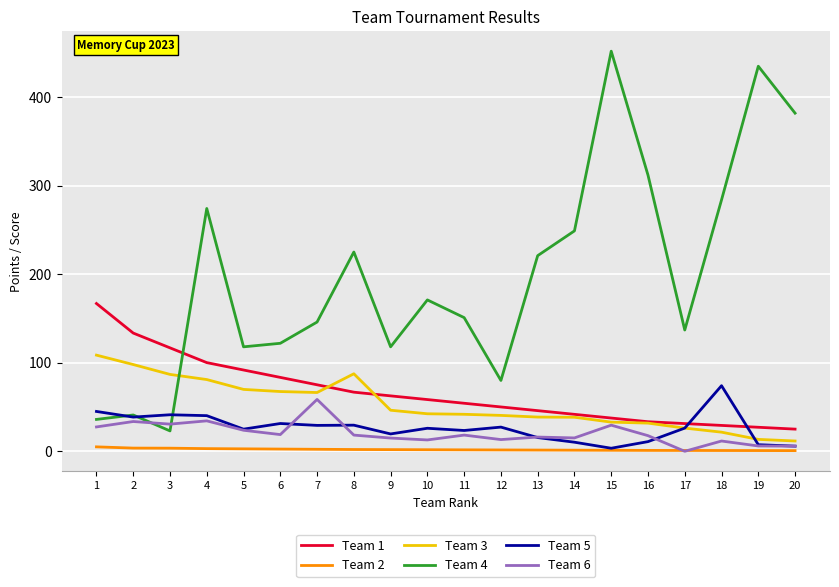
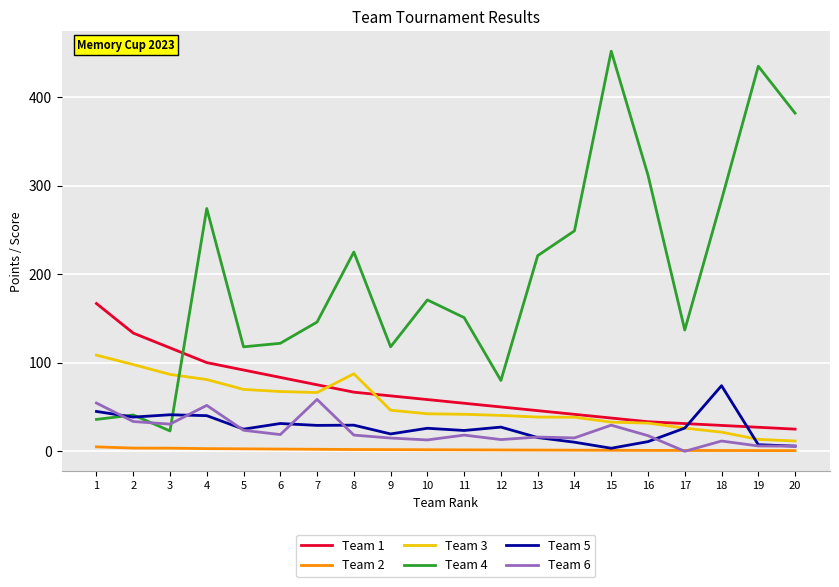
Team 6, 1: 30 -> 50
Team 6, 4: 30 -> 50
